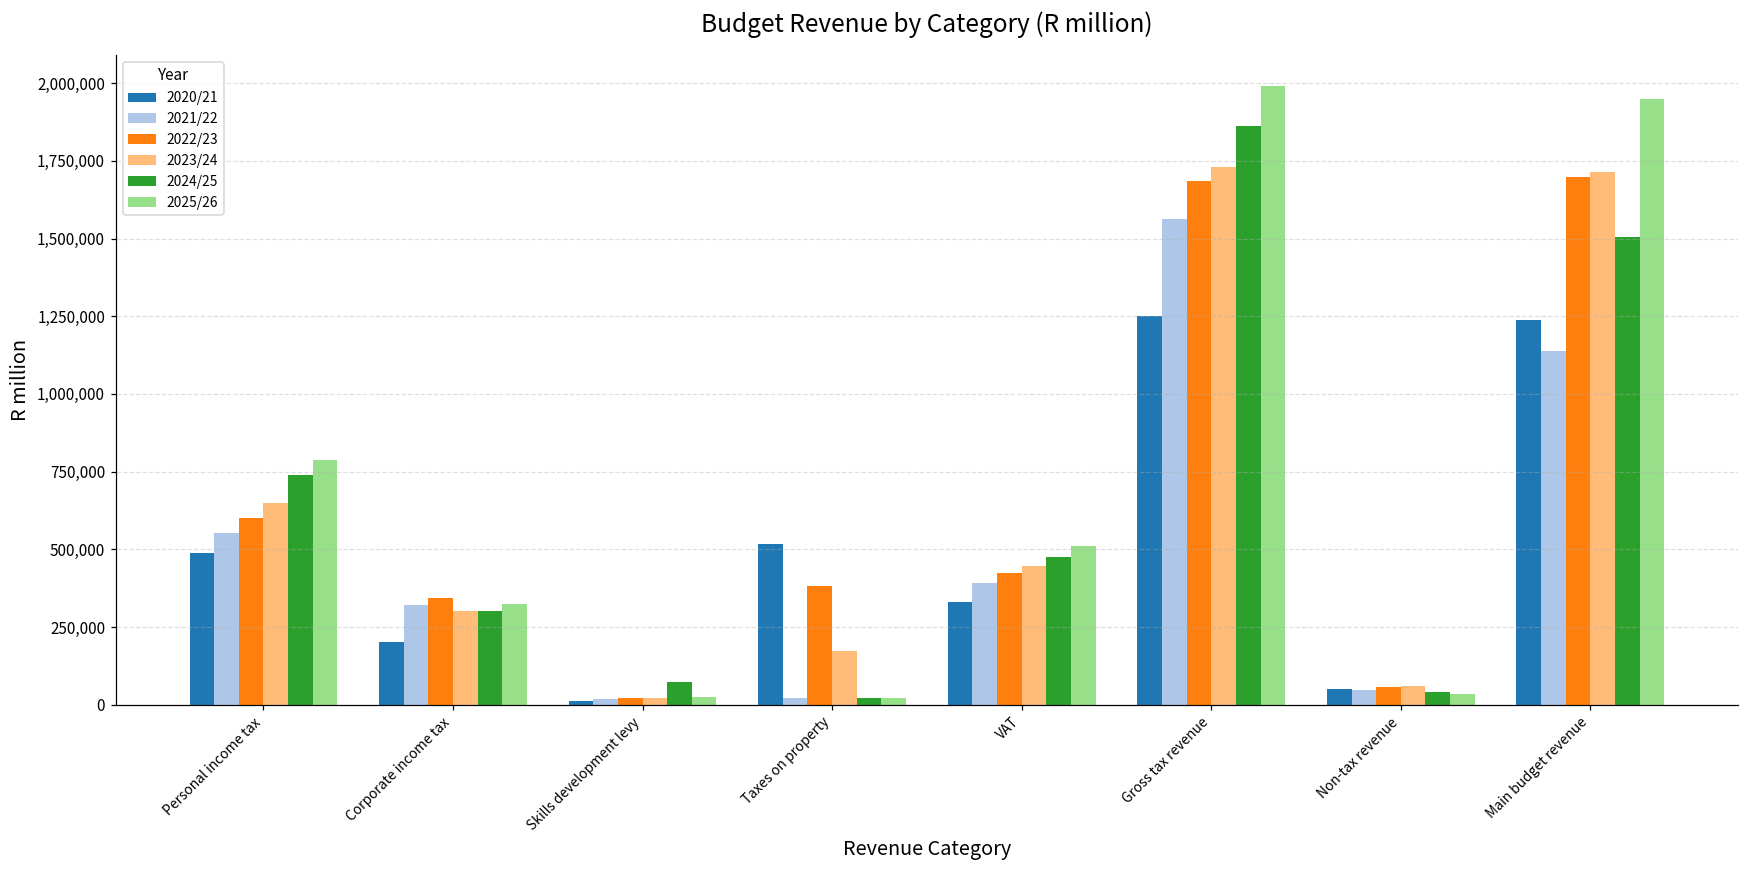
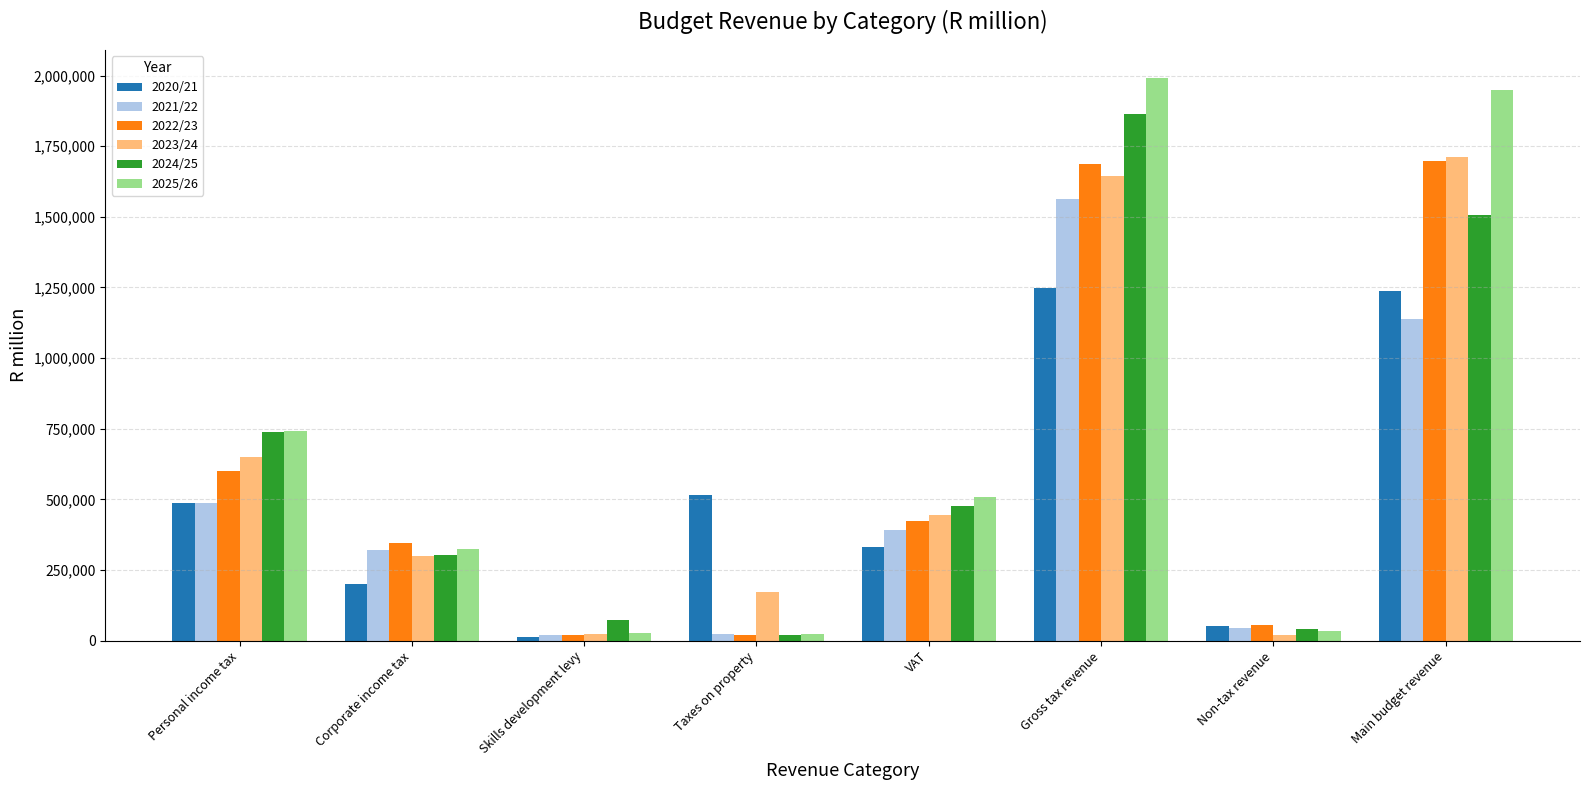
2021/22, Personal income tax: 550,000 -> 490,000
2025/26, Personal income tax: 790,000 -> 740,000
2022/23, Taxes on property: 380,000 -> 20,000
2023/24, Gross tax revenue: 1,730,000 -> 1,640,000
2023/24, Non-tax revenue: 60,000 -> 20,000
